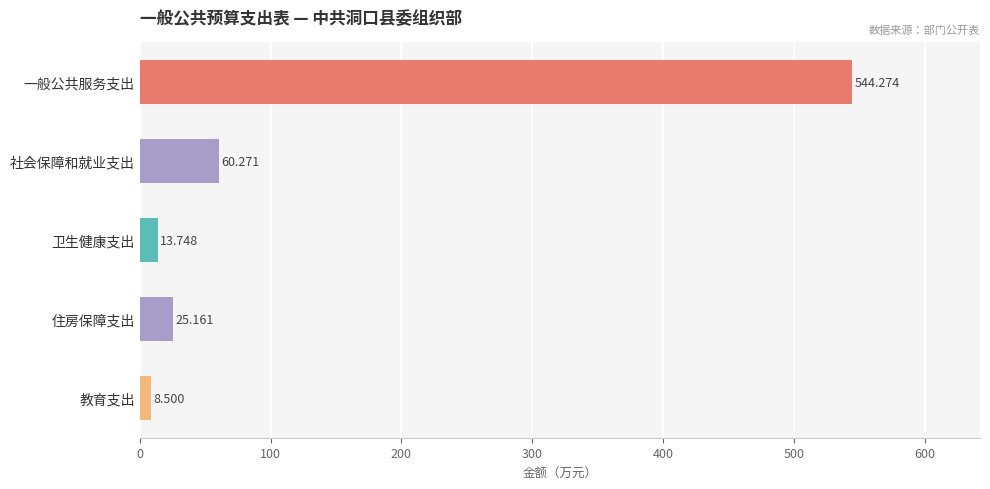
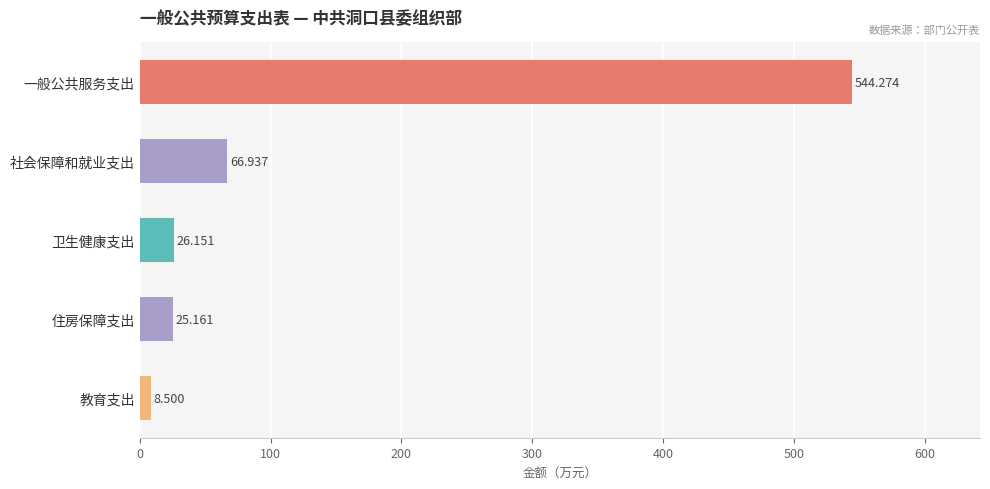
社会保障和就业支出: 60.271 -> 66.937
卫生健康支出: 13.748 -> 26.151
